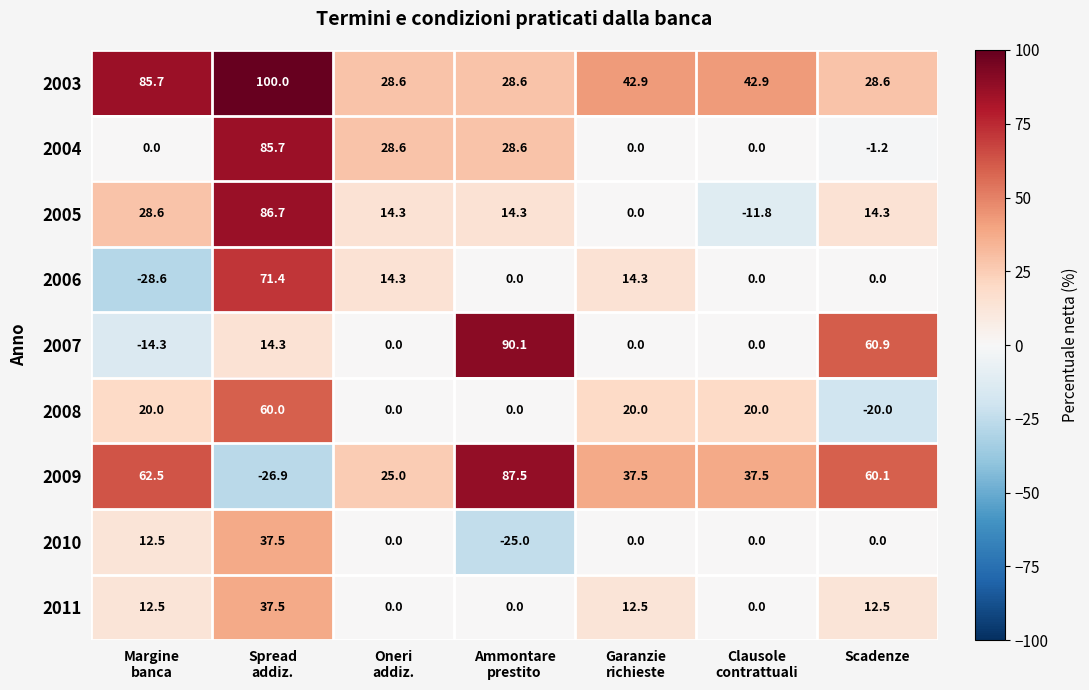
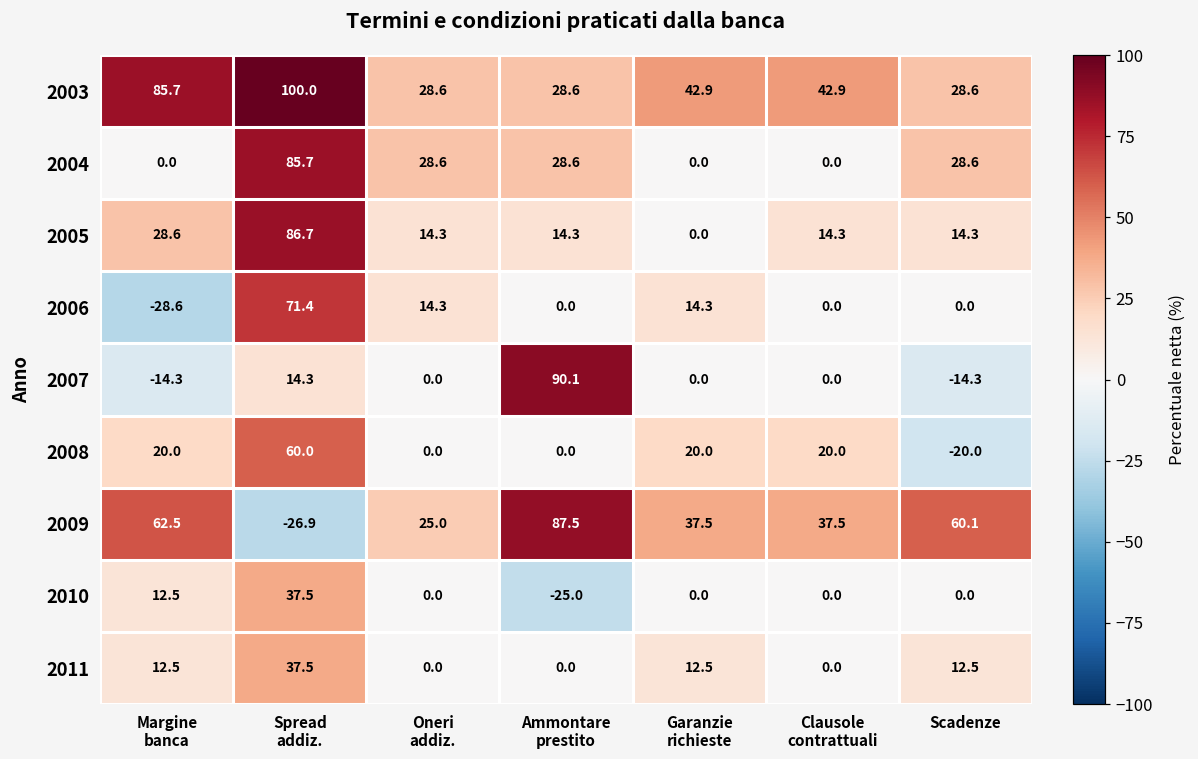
2004, Scadenze: -1.2 -> 28.6
2005, Clausole contrattuali: -11.8 -> 14.3
2007, Scadenze: 60.9 -> -14.3
